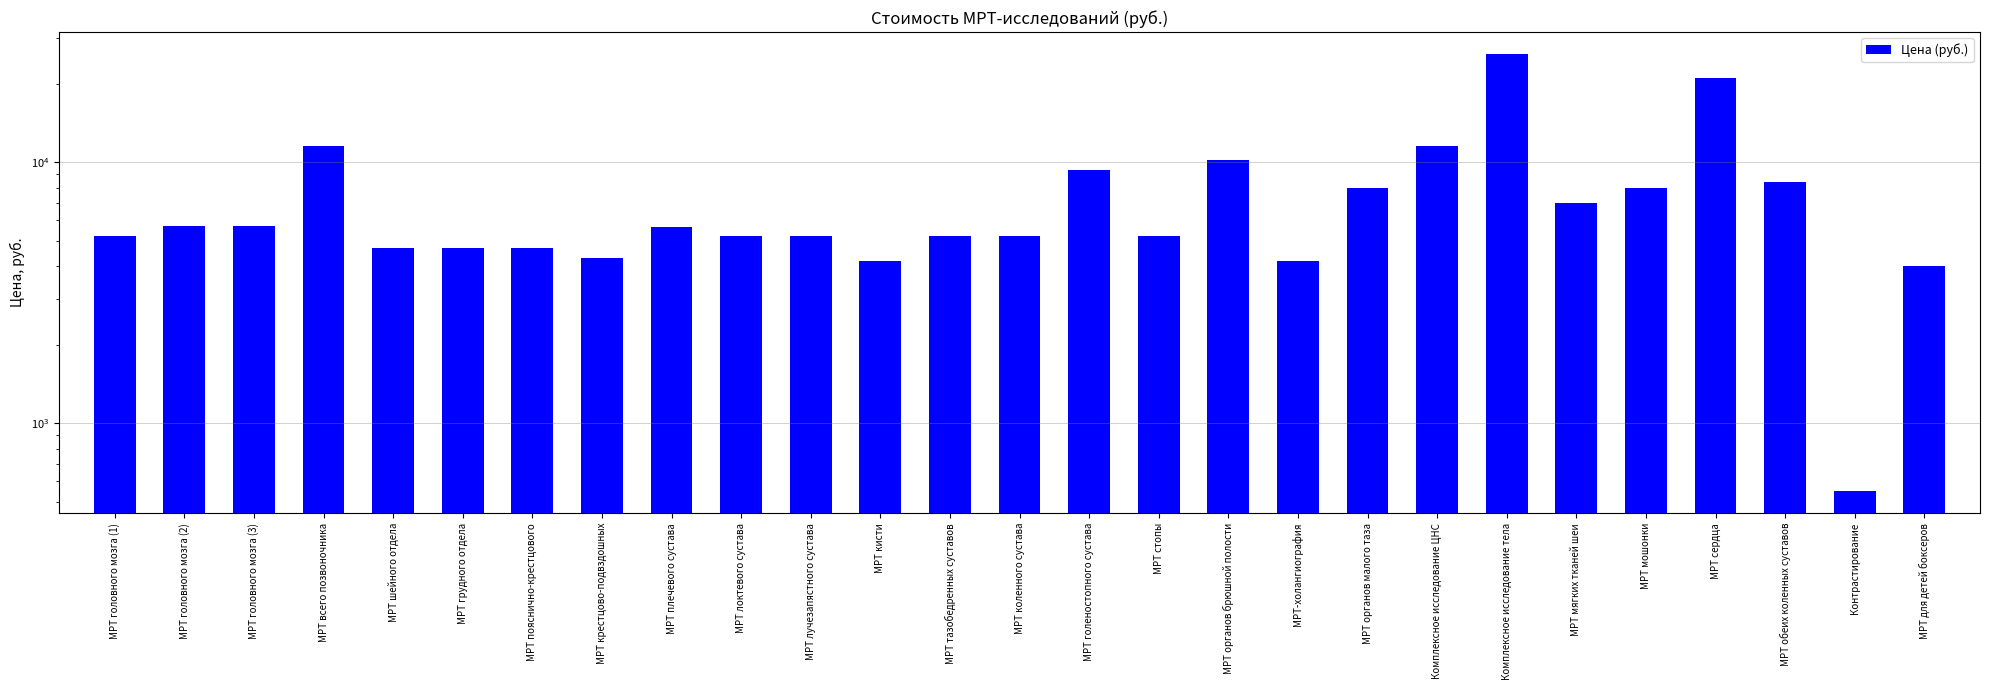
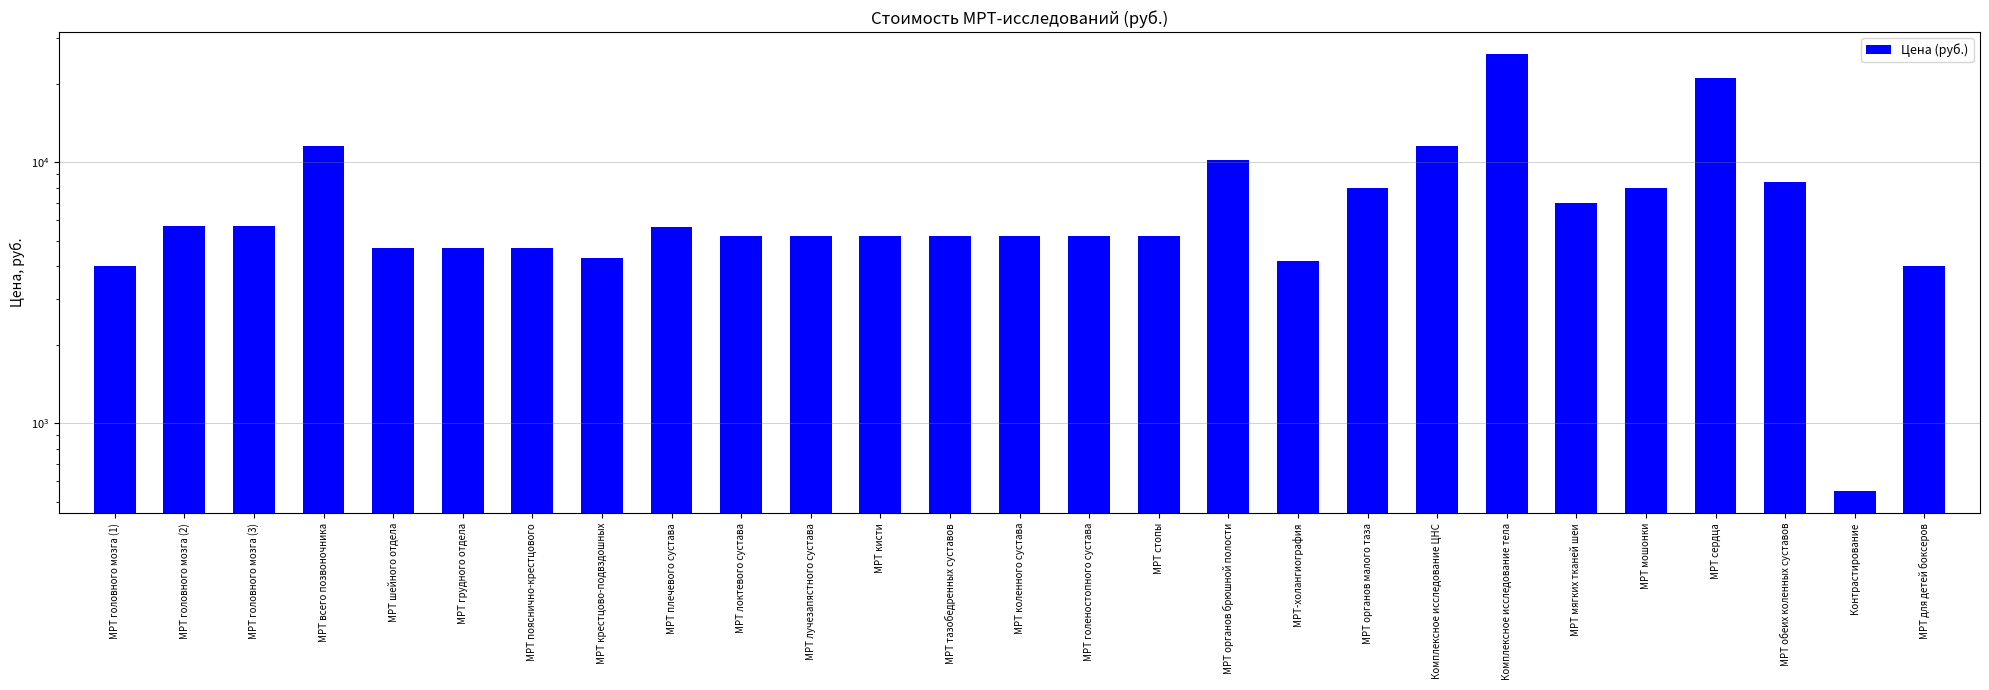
МРТ головного мозга (1): 5200 -> 4000
МРТ кисти: 4200 -> 5200
МРТ голеностопного сустава: 9400 -> 5200
